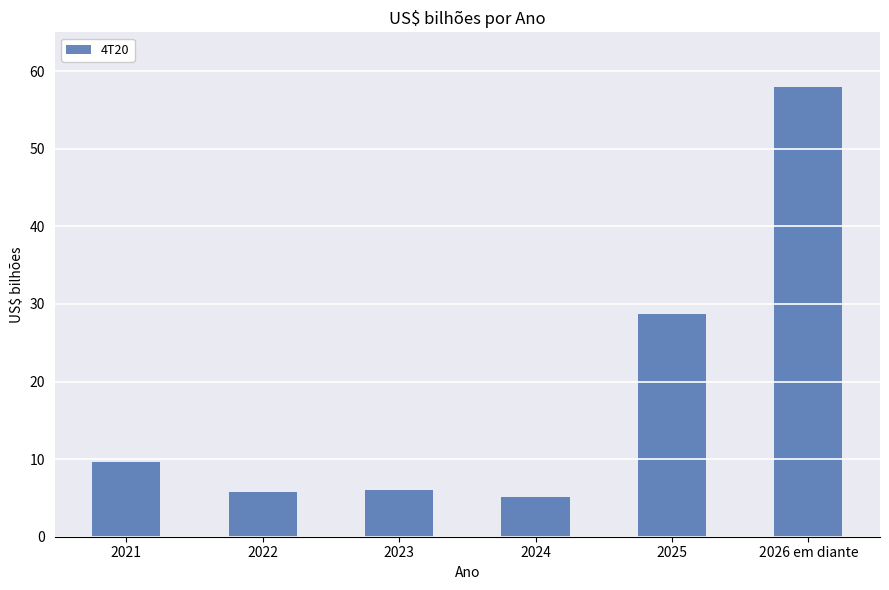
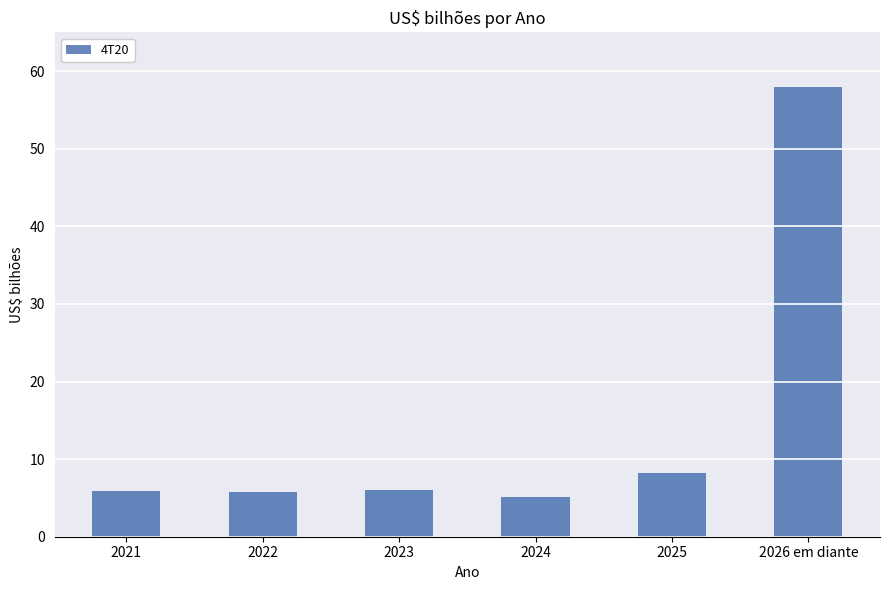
2021: 10 -> 6
2025: 29 -> 8
